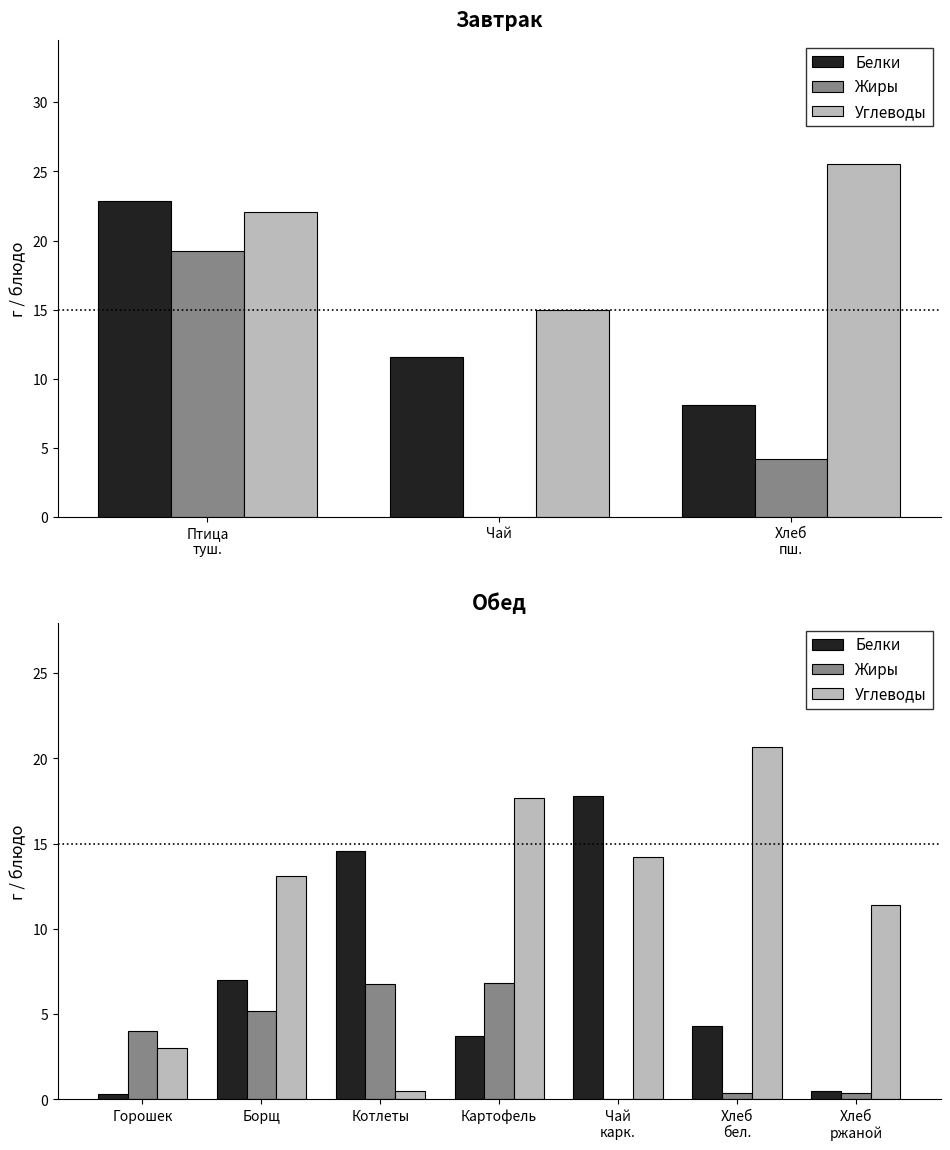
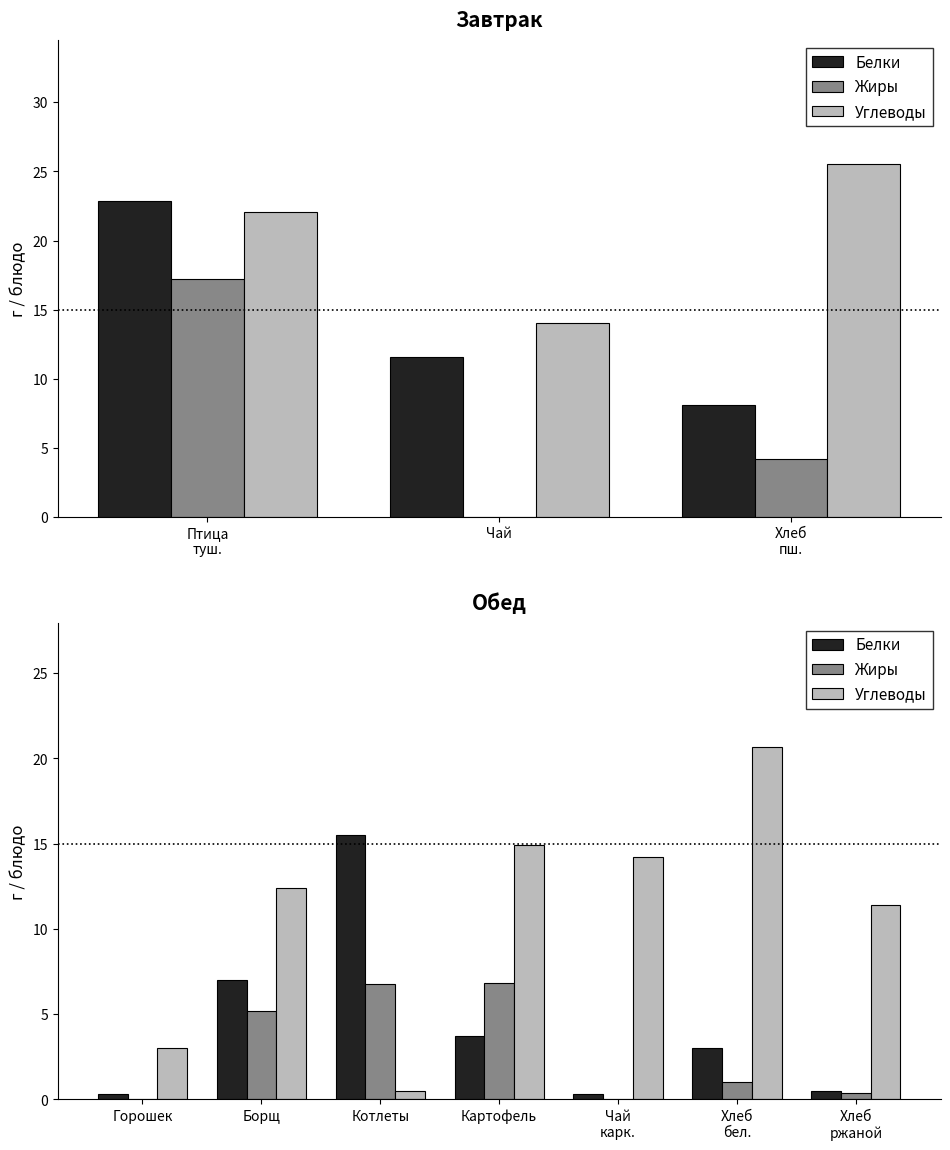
Завтрак, Жиры, Птица туш.: 19.3 -> 17.3
Завтрак, Углеводы, Чай: 15 -> 14
Обед, Жиры, Горошек: 4 -> 0
Обед, Углеводы, Борщ: 13.1 -> 12.4
Обед, Белки, Котлеты: 14.6 -> 15.5
Обед, Углеводы, Картофель: 17.7 -> 14.9
Обед, Белки, Чай карк.: 17.8 -> 0.3
Обед, Белки, Хлеб бел.: 4.3 -> 3.0
Обед, Жиры, Хлеб бел.: 0.4 -> 1.0
